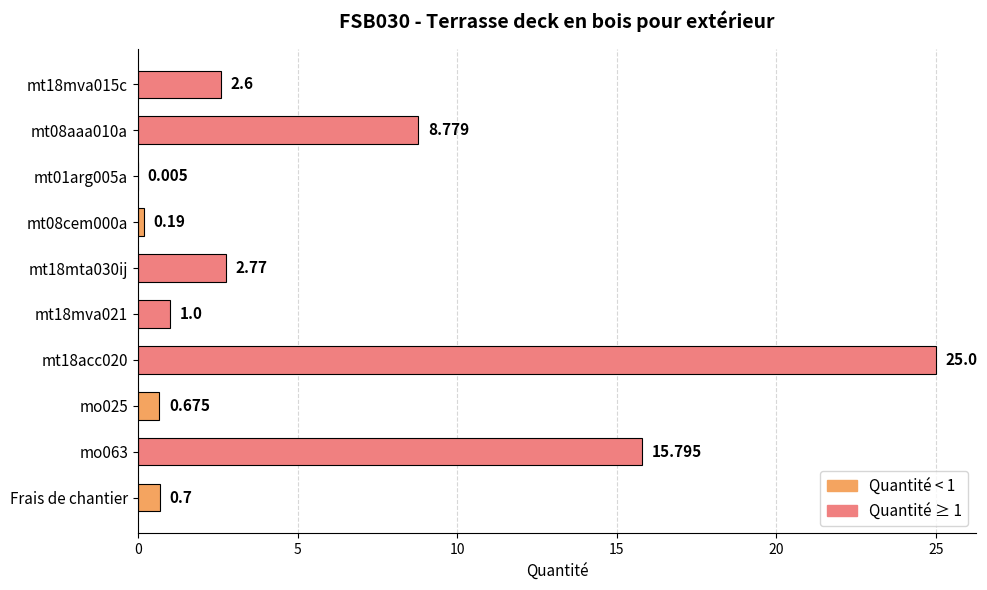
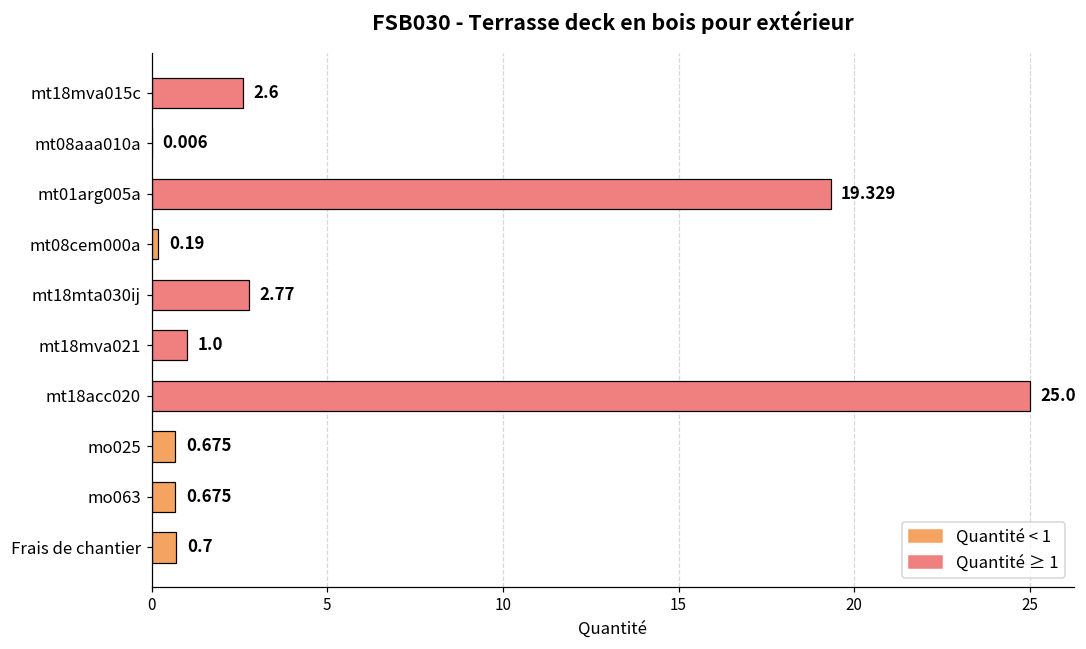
mt08aaa010a: 8.779 -> 0.006
mt01arg005a: 0.005 -> 19.329
mo063: 15.795 -> 0.675
